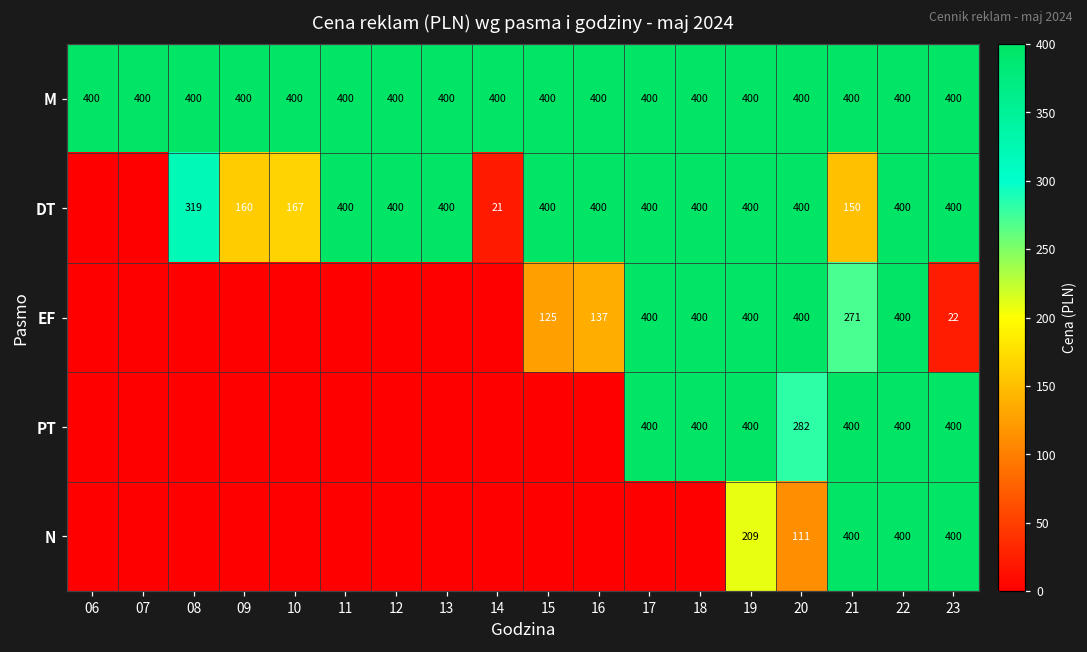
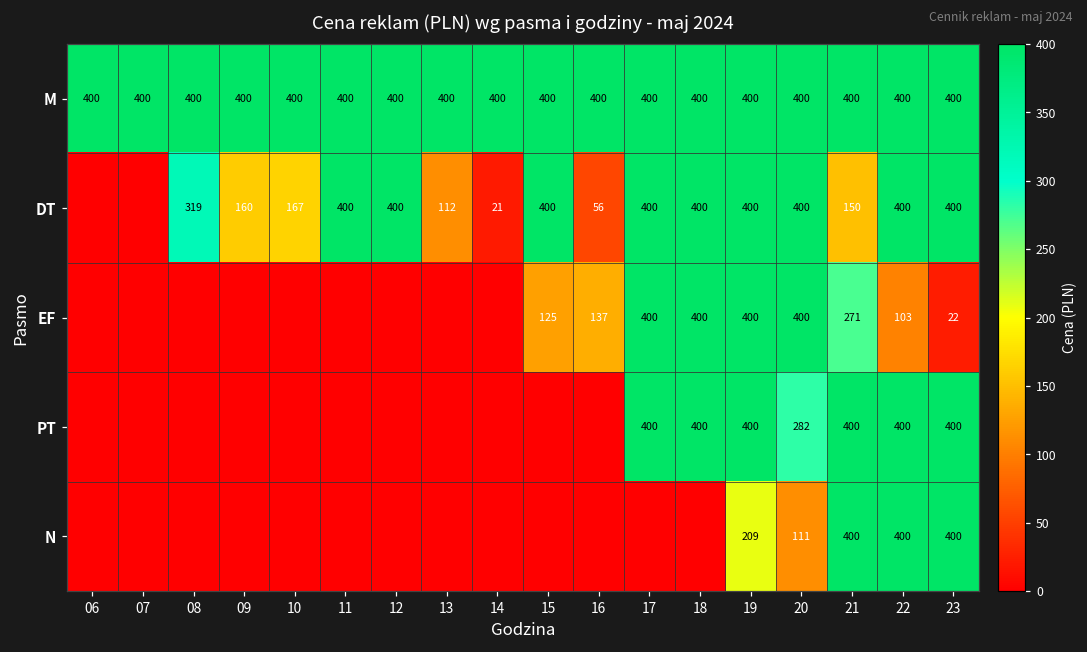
DT, 13: 400 -> 112
DT, 16: 400 -> 56
EF, 22: 400 -> 103
